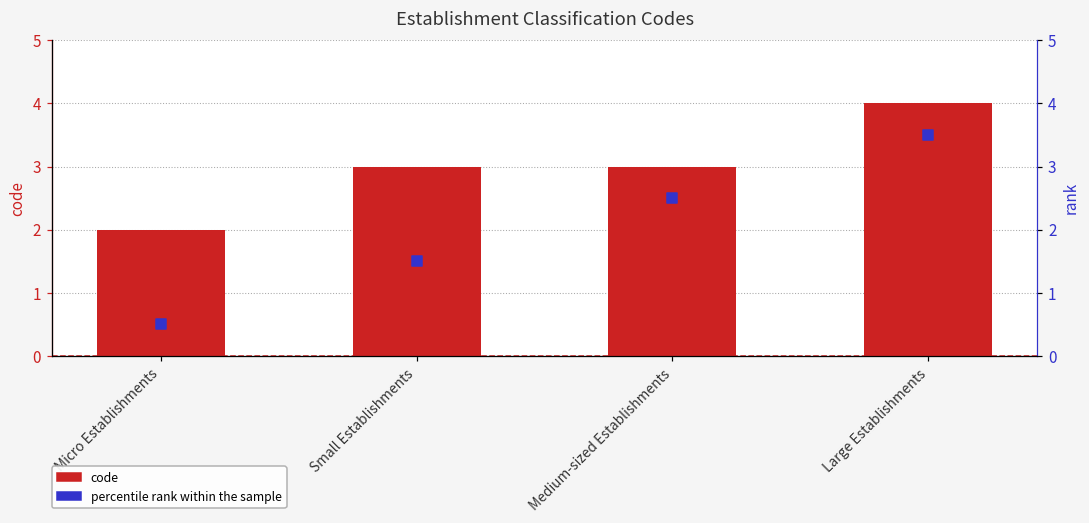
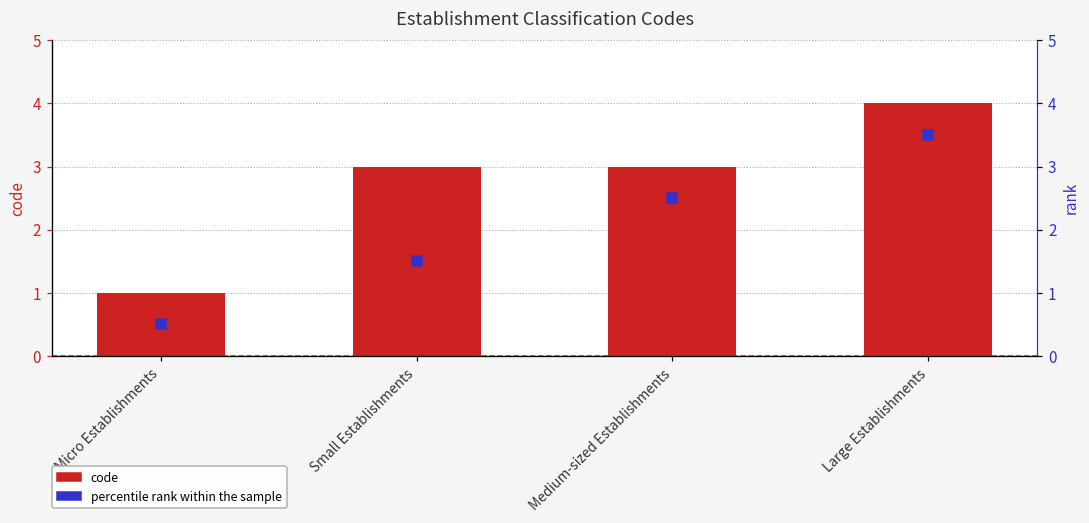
code, Micro Establishments: 2 -> 1
